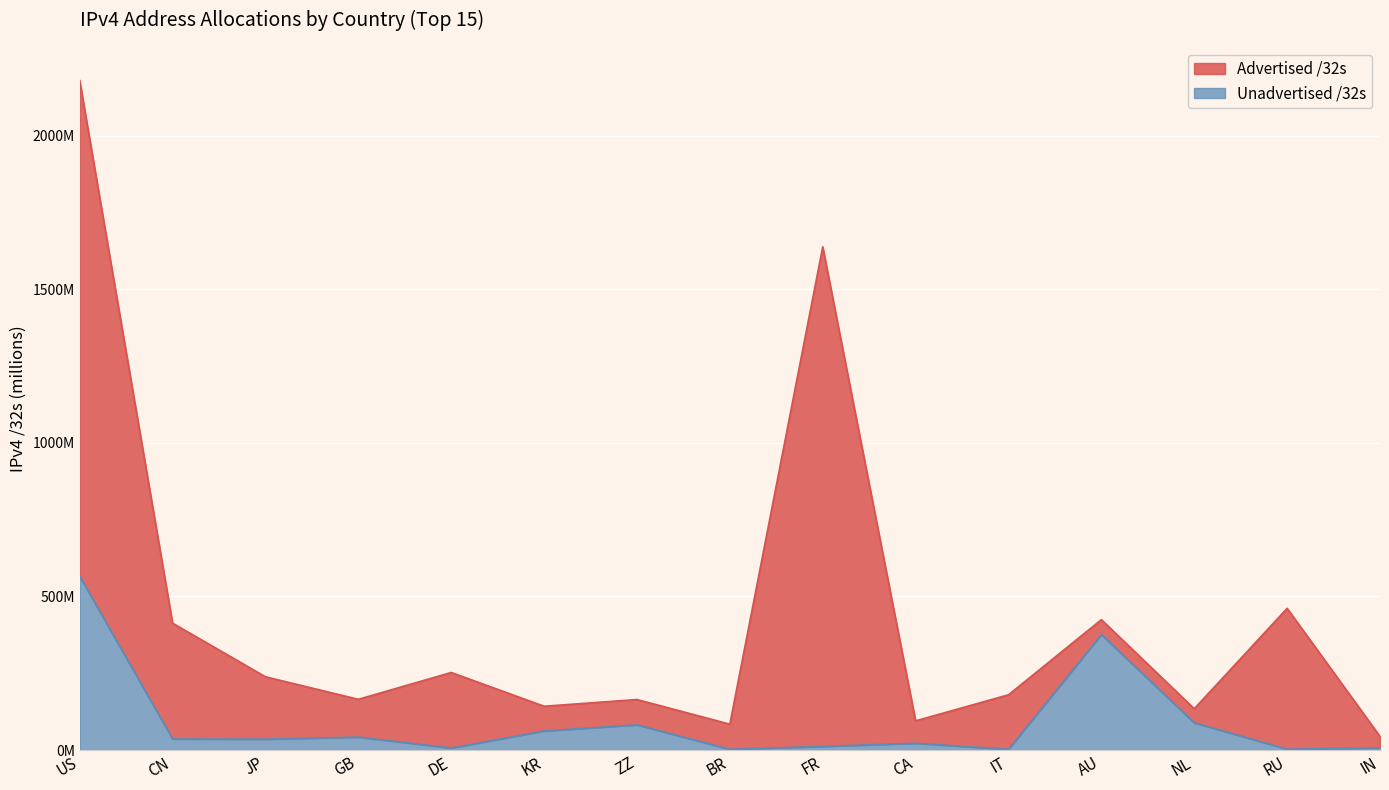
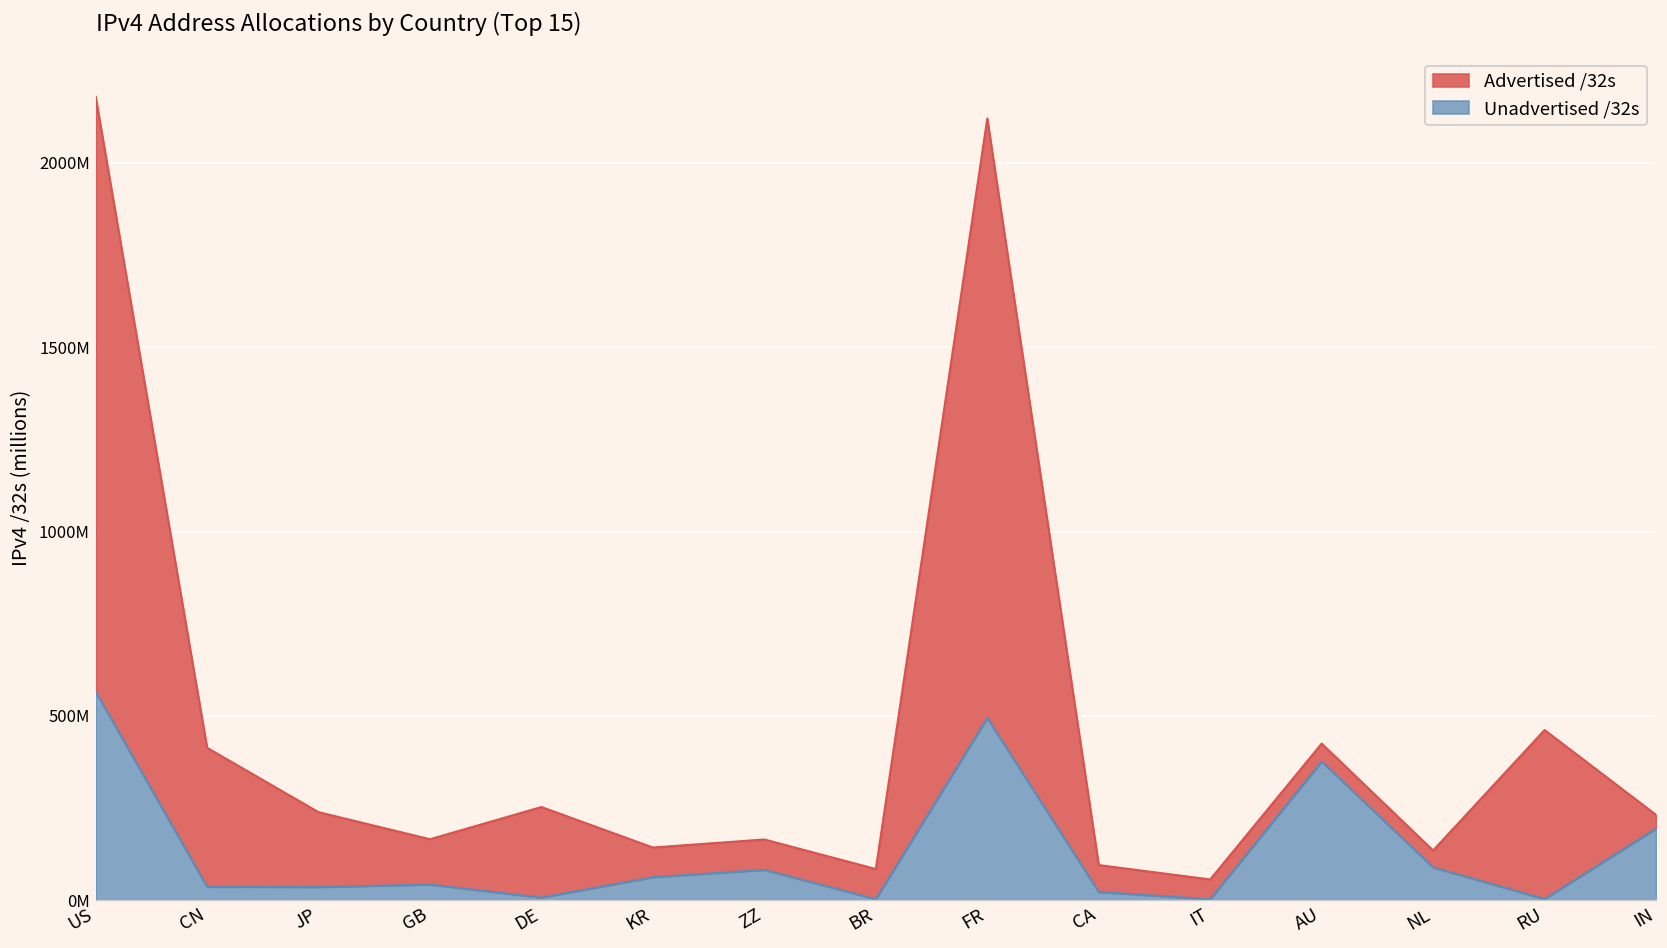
Unadvertised /32s, FR: 10000000 -> 490000000
Advertised /32s, IT: 180000000 -> 50000000
Unadvertised /32s, IN: 10000000 -> 190000000
